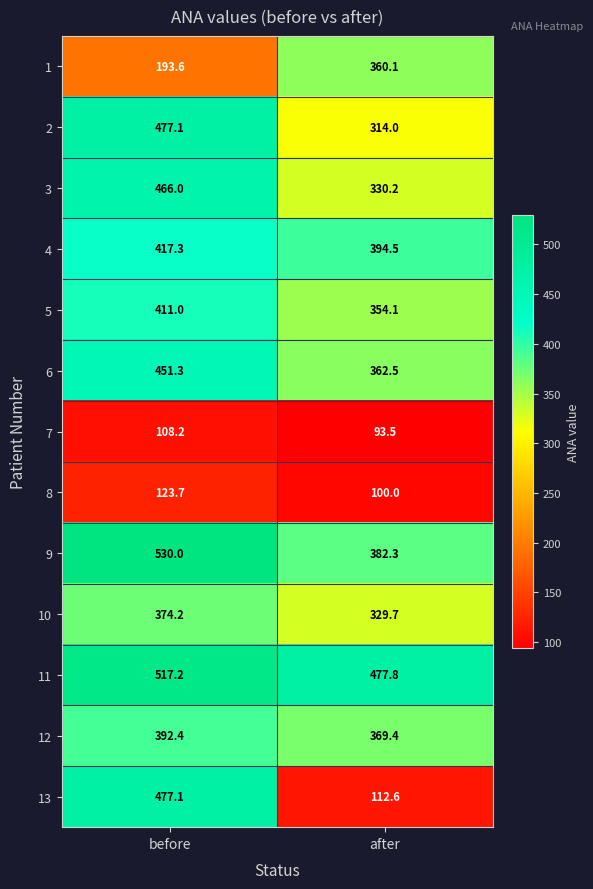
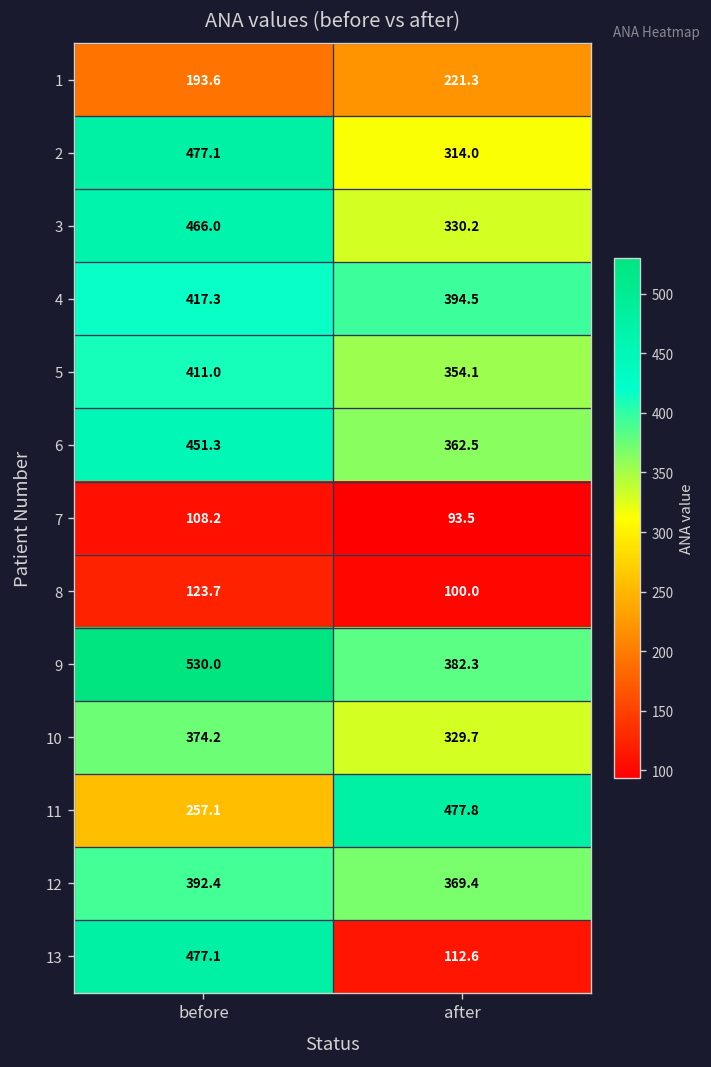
1, after: 360.1 -> 221.3
11, before: 517.2 -> 257.1
